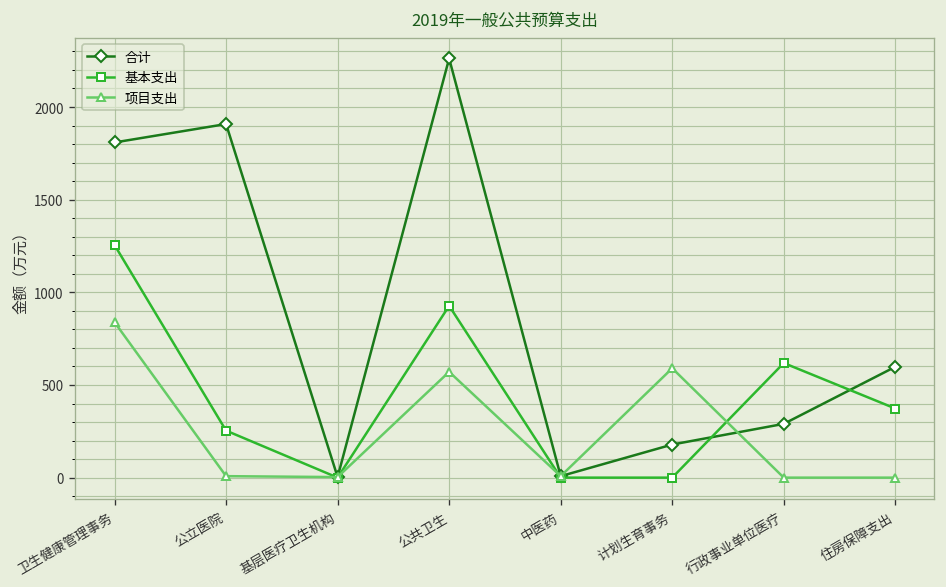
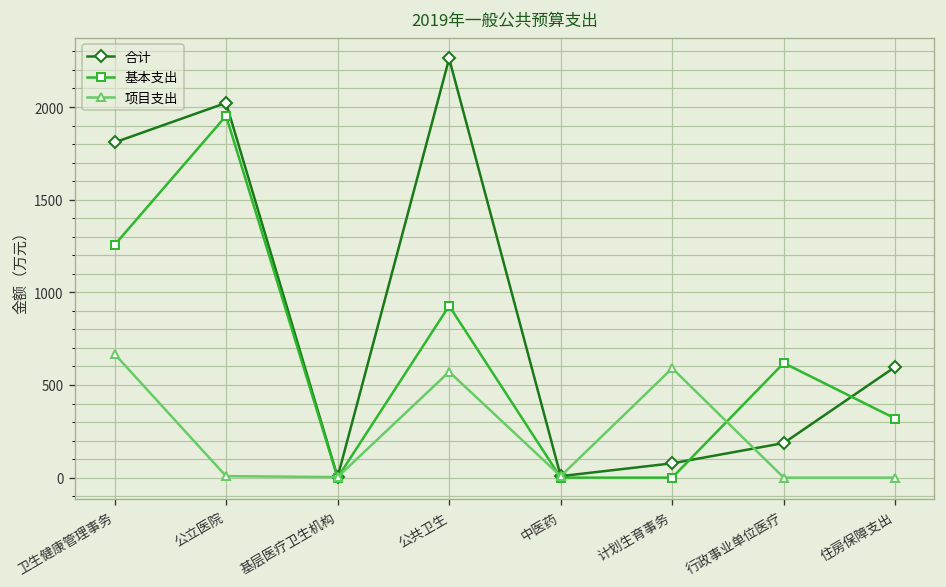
项目支出, 卫生健康管理事务: 840 -> 670
合计, 公立医院: 1910 -> 2020
基本支出, 公立医院: 250 -> 1950
合计, 计划生育事务: 180 -> 80
合计, 行政事业单位医疗: 290 -> 190
基本支出, 住房保障支出: 370 -> 320
